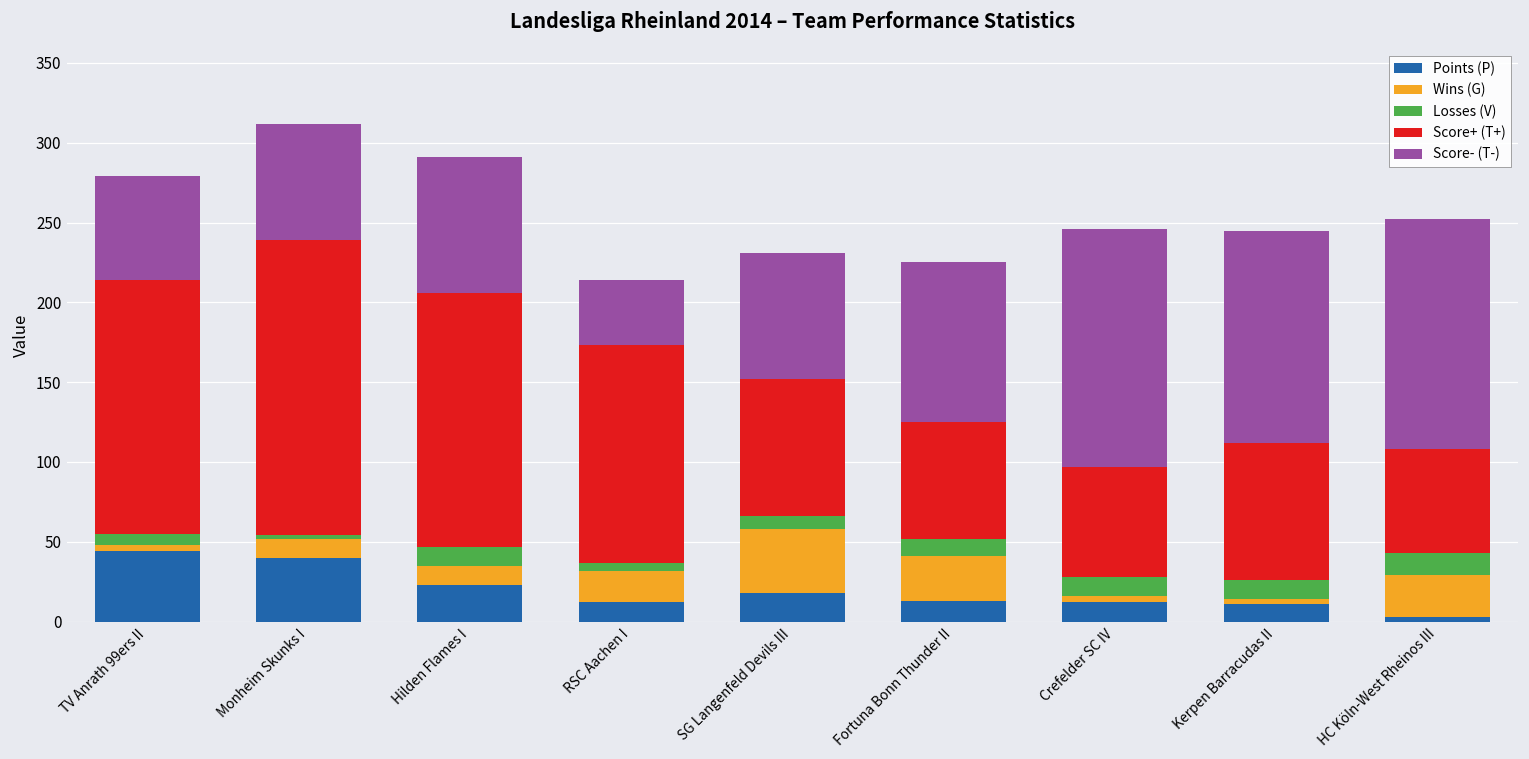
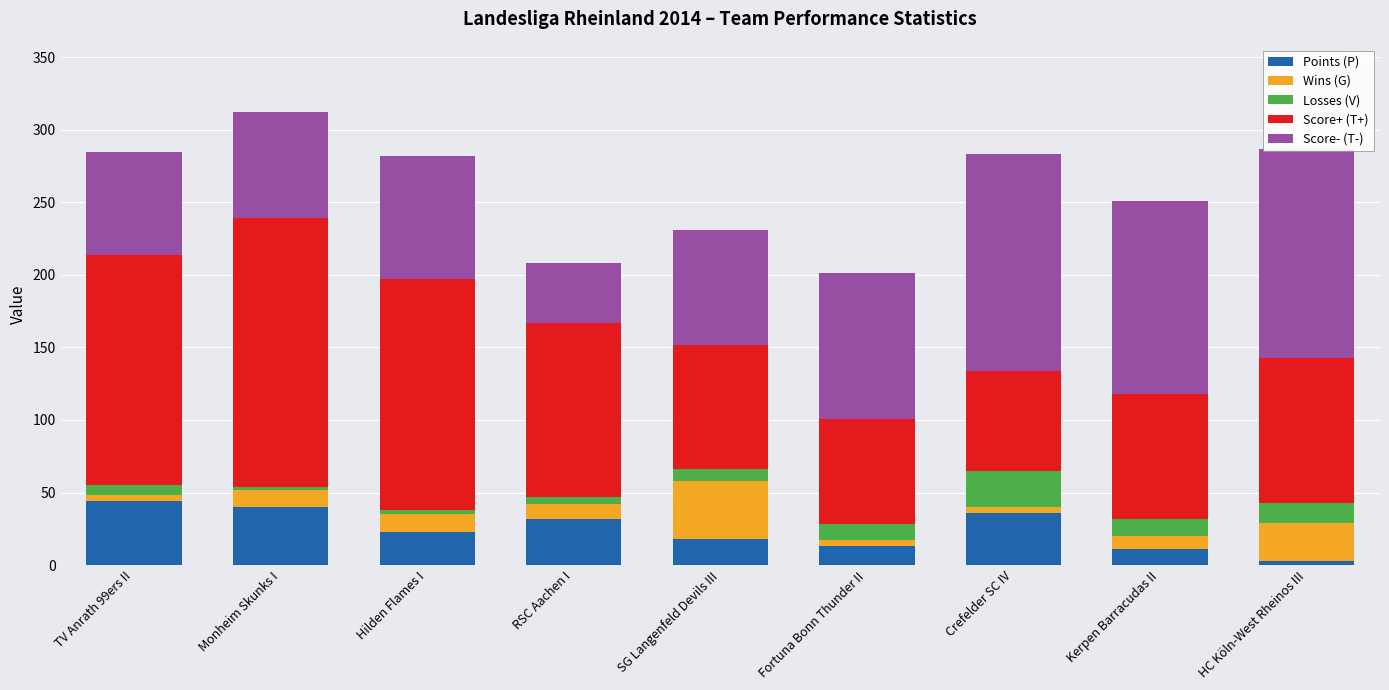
Score- (T-), TV Anrath 99ers II: 65 -> 71
Losses (V), Hilden Flames I: 12 -> 3
Points (P), RSC Aachen I: 12 -> 32
Wins (G), RSC Aachen I: 20 -> 10
Score+ (T+), RSC Aachen I: 136 -> 120
Wins (G), Fortuna Bonn Thunder II: 28 -> 4
Points (P), Crefelder SC IV: 12 -> 36
Losses (V), Crefelder SC IV: 12 -> 25
Wins (G), Kerpen Barracudas II: 3 -> 9
Score+ (T+), HC Köln-West Rheinos III: 65 -> 100
